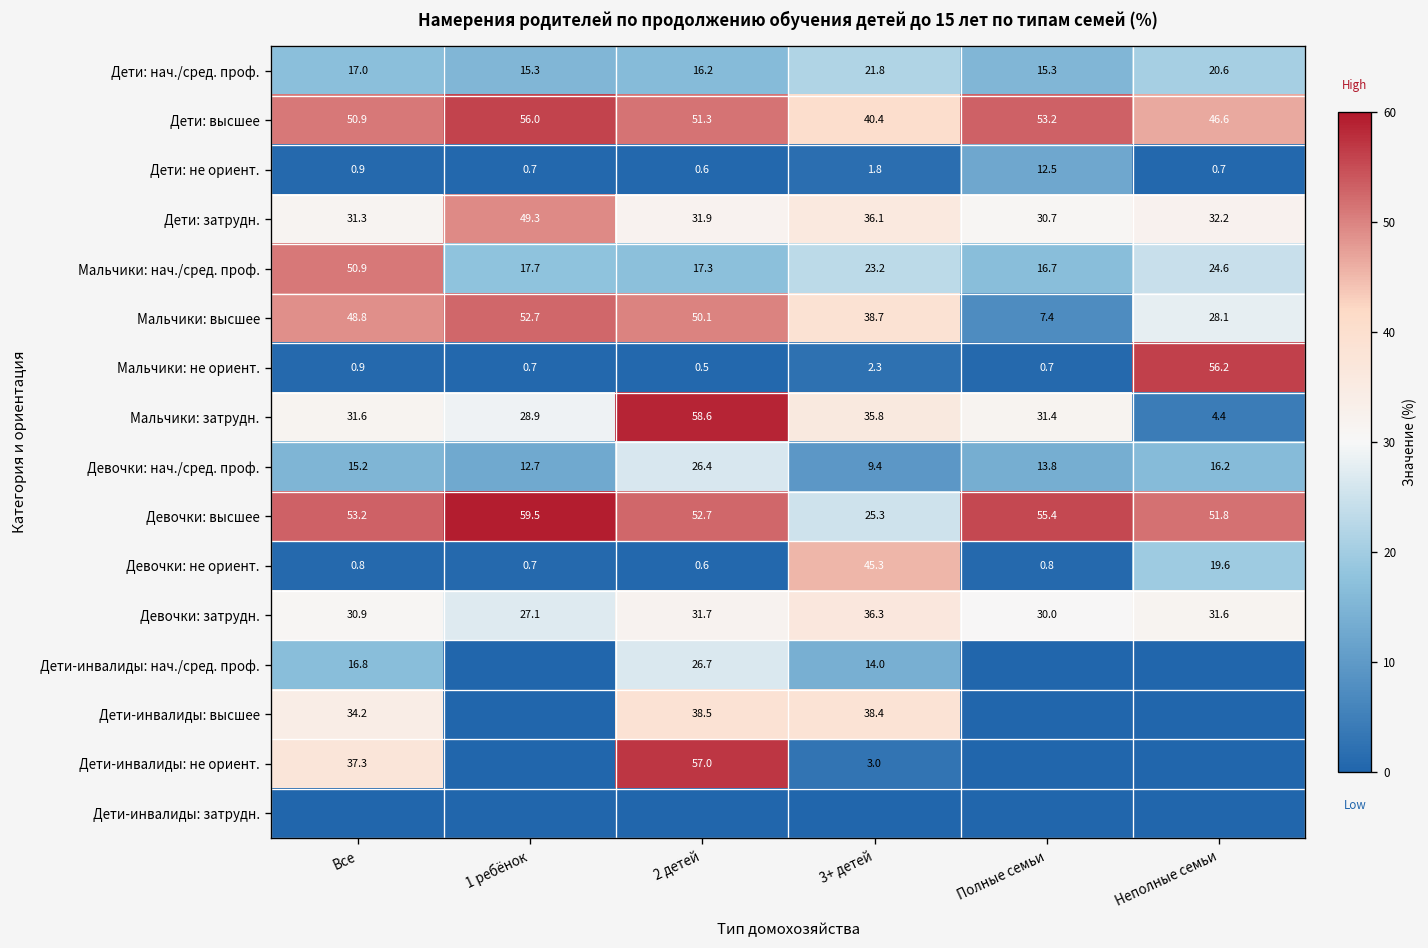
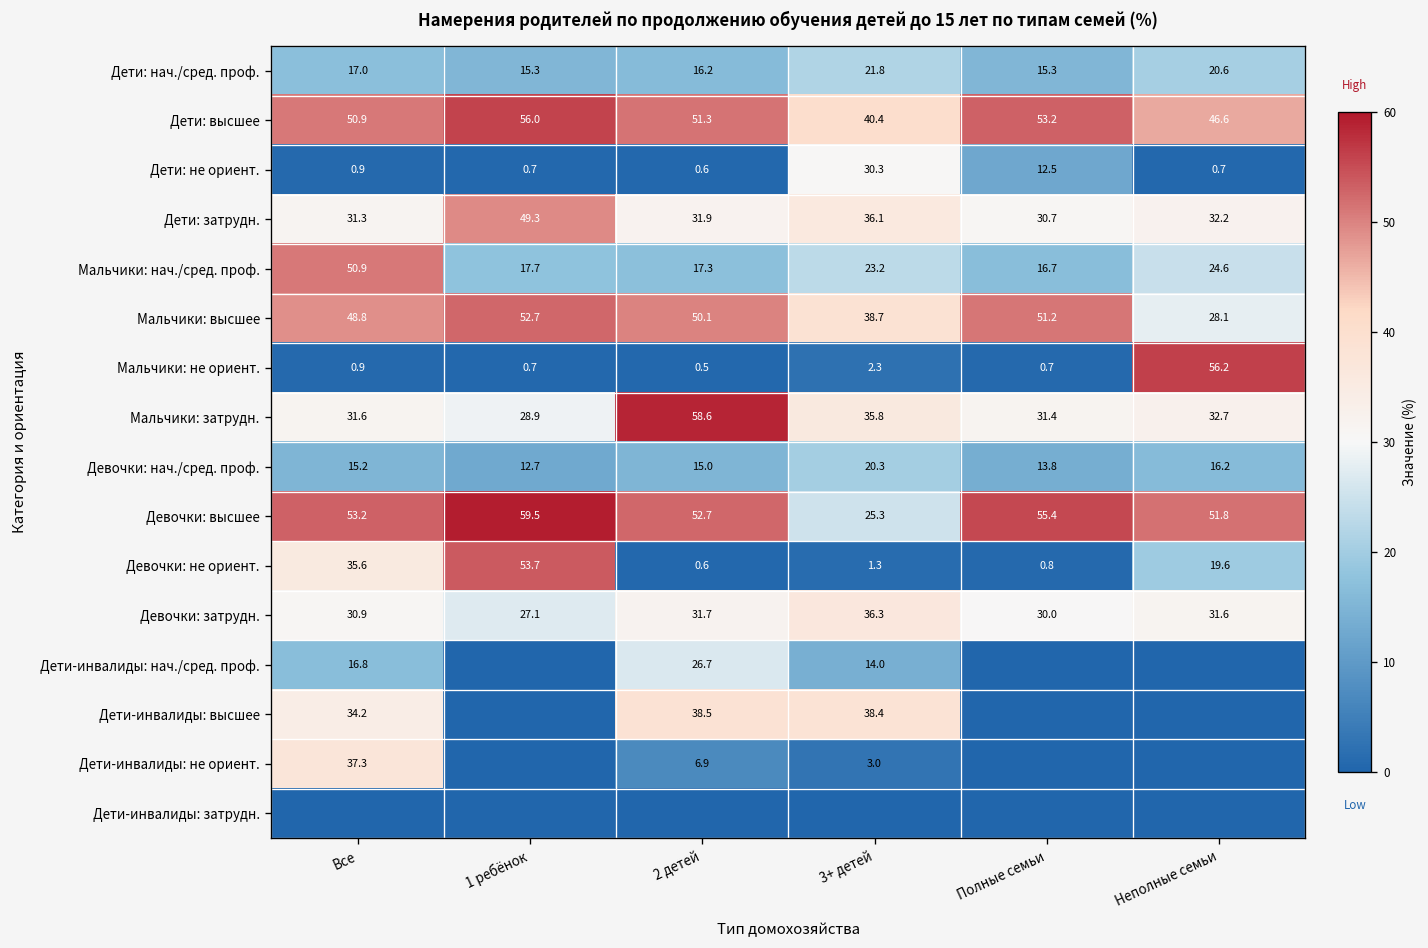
Дети: не ориент., 3+ детей: 1.8 -> 30.3
Мальчики: высшее, Полные семьи: 7.4 -> 51.2
Мальчики: затрудн., Неполные семьи: 4.4 -> 32.7
Девочки: нач./сред. проф., 2 детей: 26.4 -> 15.0
Девочки: нач./сред. проф., 3+ детей: 9.4 -> 20.3
Девочки: не ориент., Все: 0.8 -> 35.6
Девочки: не ориент., 1 ребёнок: 0.7 -> 53.7
Девочки: не ориент., 3+ детей: 45.3 -> 1.3
Дети-инвалиды: не ориент., 2 детей: 57.0 -> 6.9
